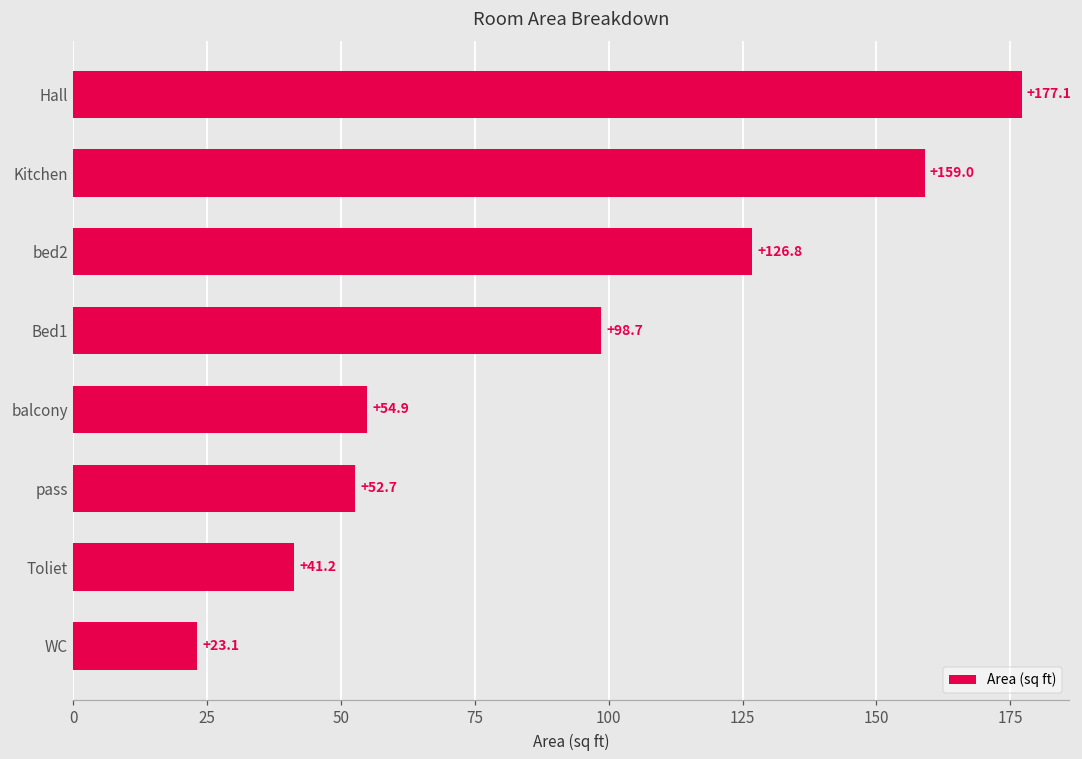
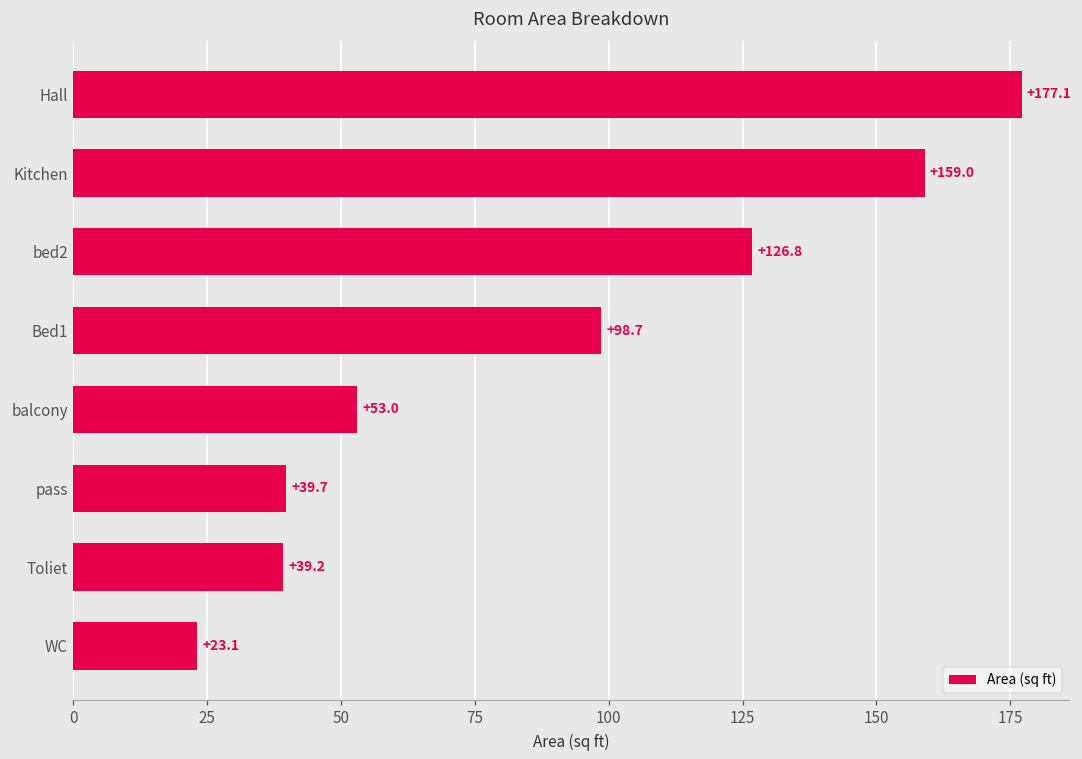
balcony: +54.9 -> +53.0
pass: +52.7 -> +39.7
Toliet: +41.2 -> +39.2
